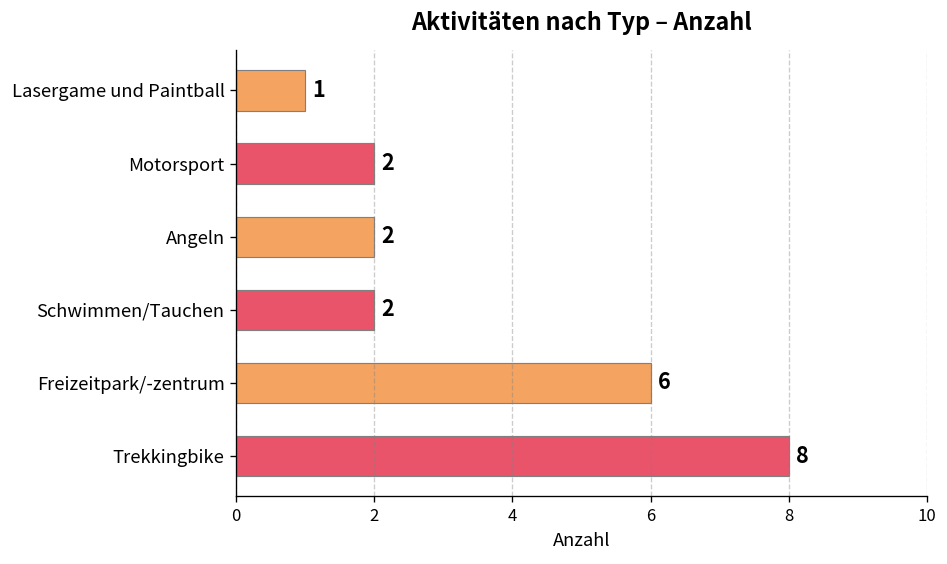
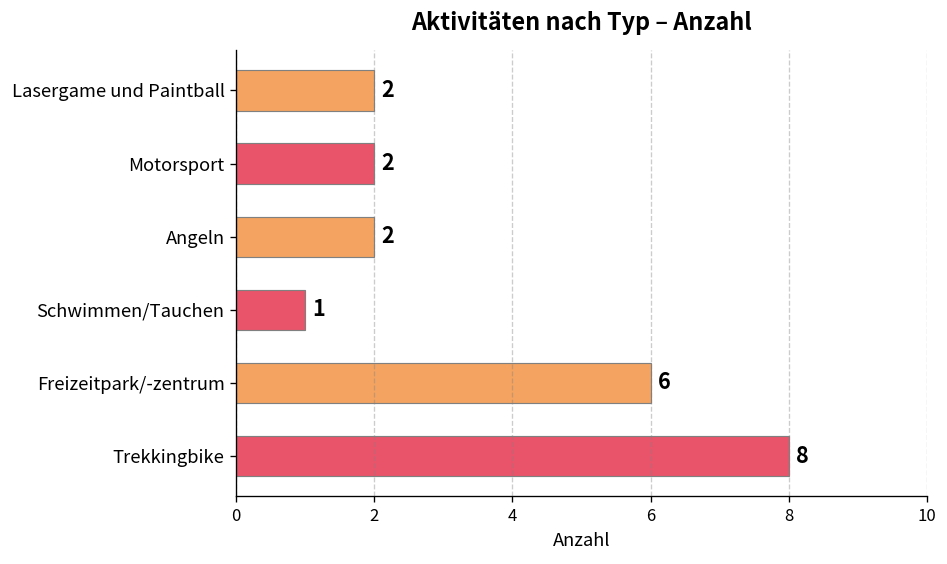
Lasergame und Paintball: 1 -> 2
Schwimmen/Tauchen: 2 -> 1
